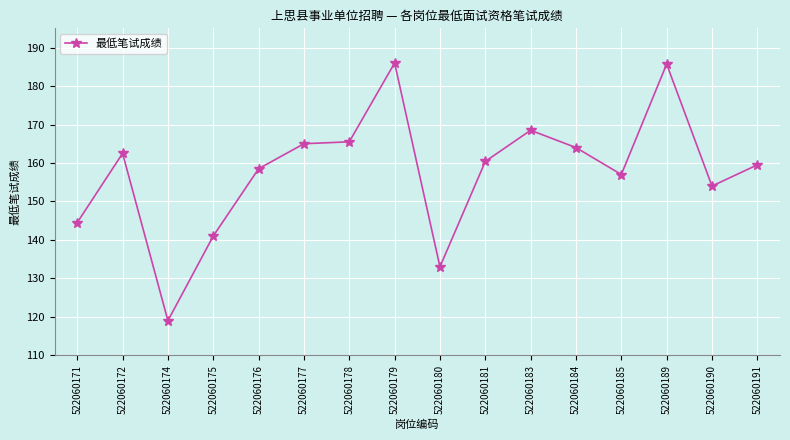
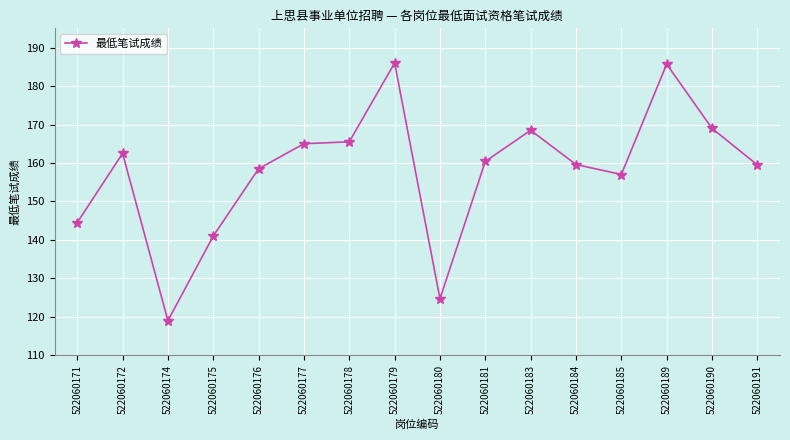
522060180: 133 -> 125
522060184: 164 -> 160
522060190: 154 -> 169
